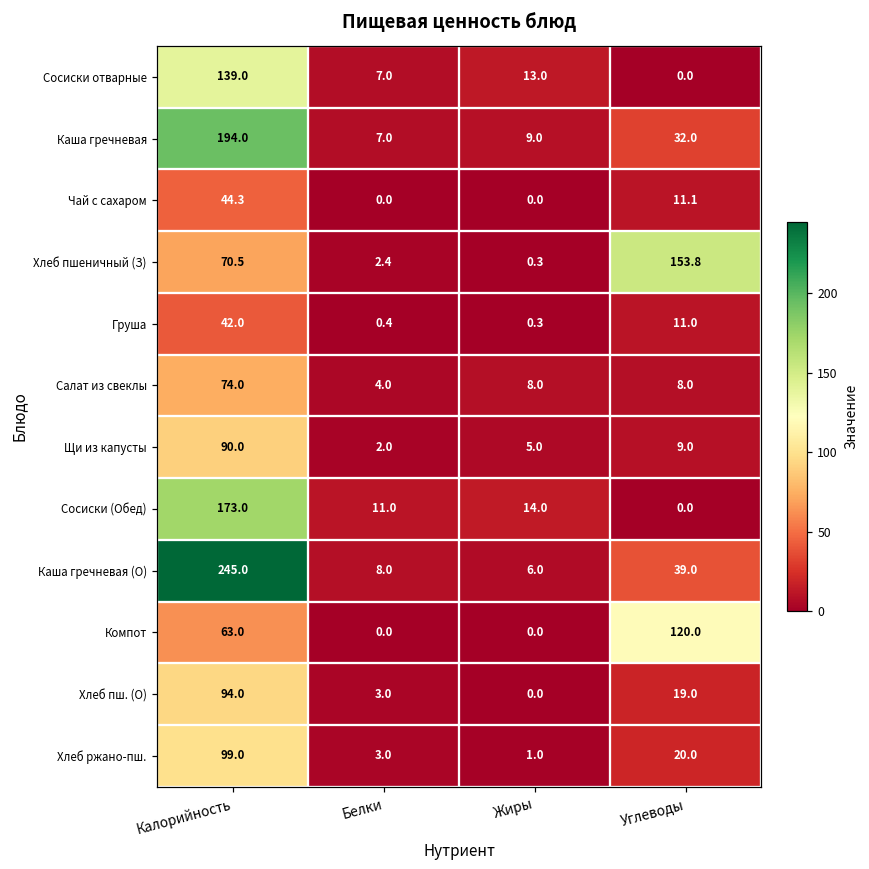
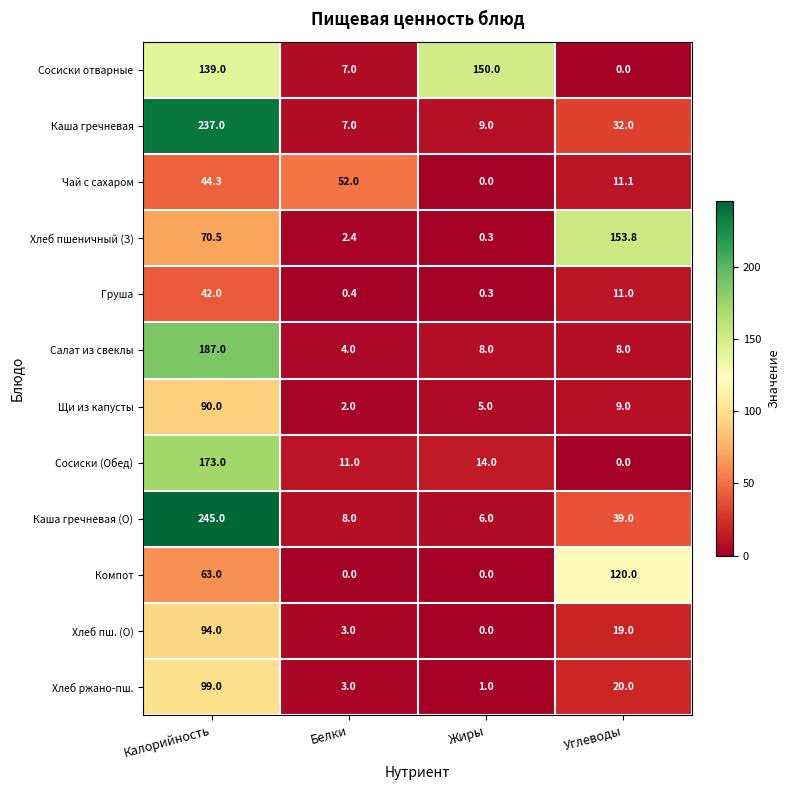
Сосиски отварные, Жиры: 13.0 -> 150.0
Каша гречневая, Калорийность: 194.0 -> 237.0
Чай с сахаром, Белки: 0.0 -> 52.0
Салат из свеклы, Калорийность: 74.0 -> 187.0
